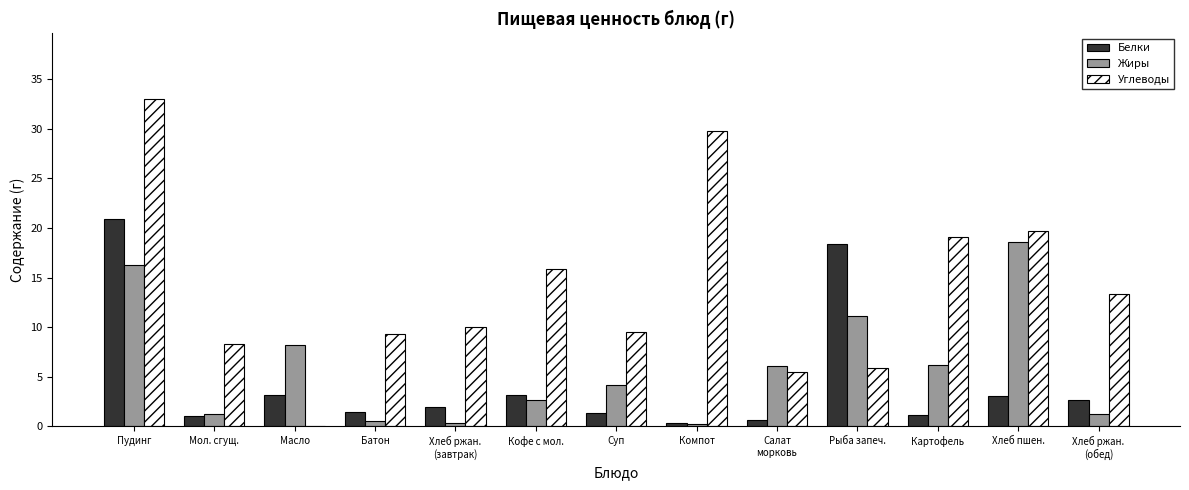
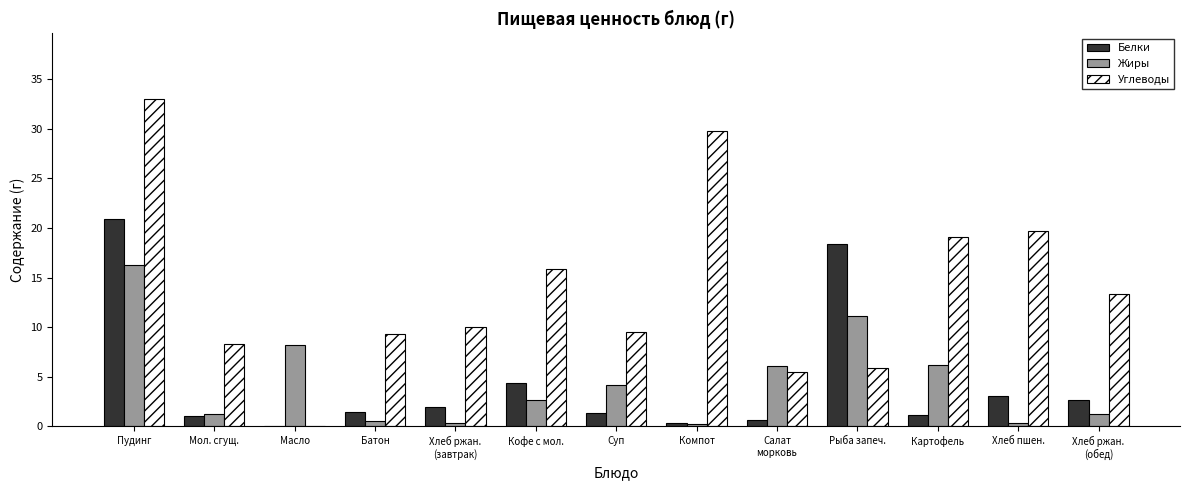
Белки, Масло: 3 -> 0
Белки, Кофе с мол.: 3 -> 4
Жиры, Хлеб пшен.: 19 -> 0
